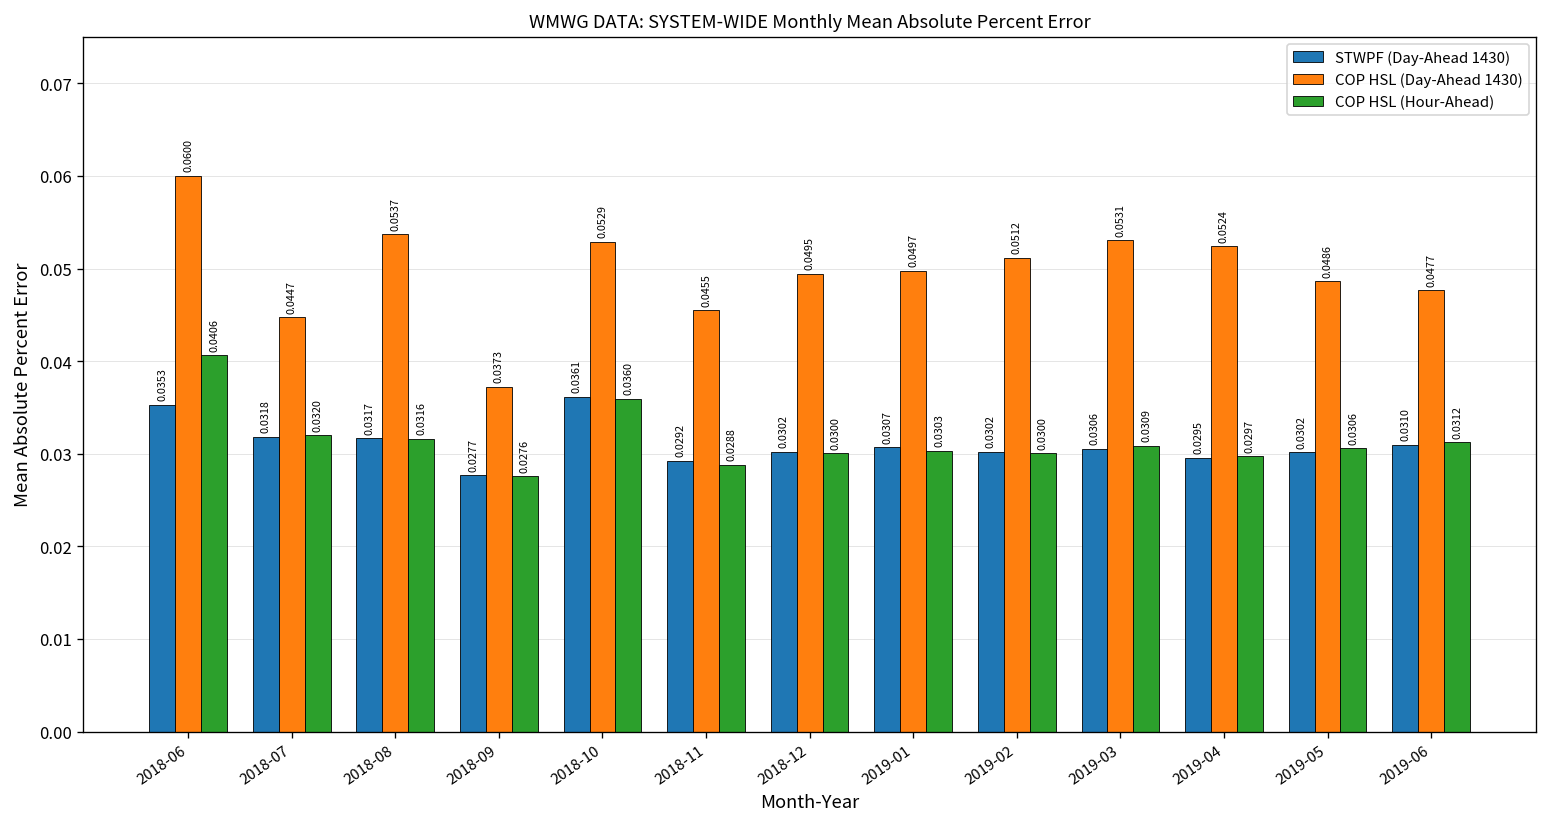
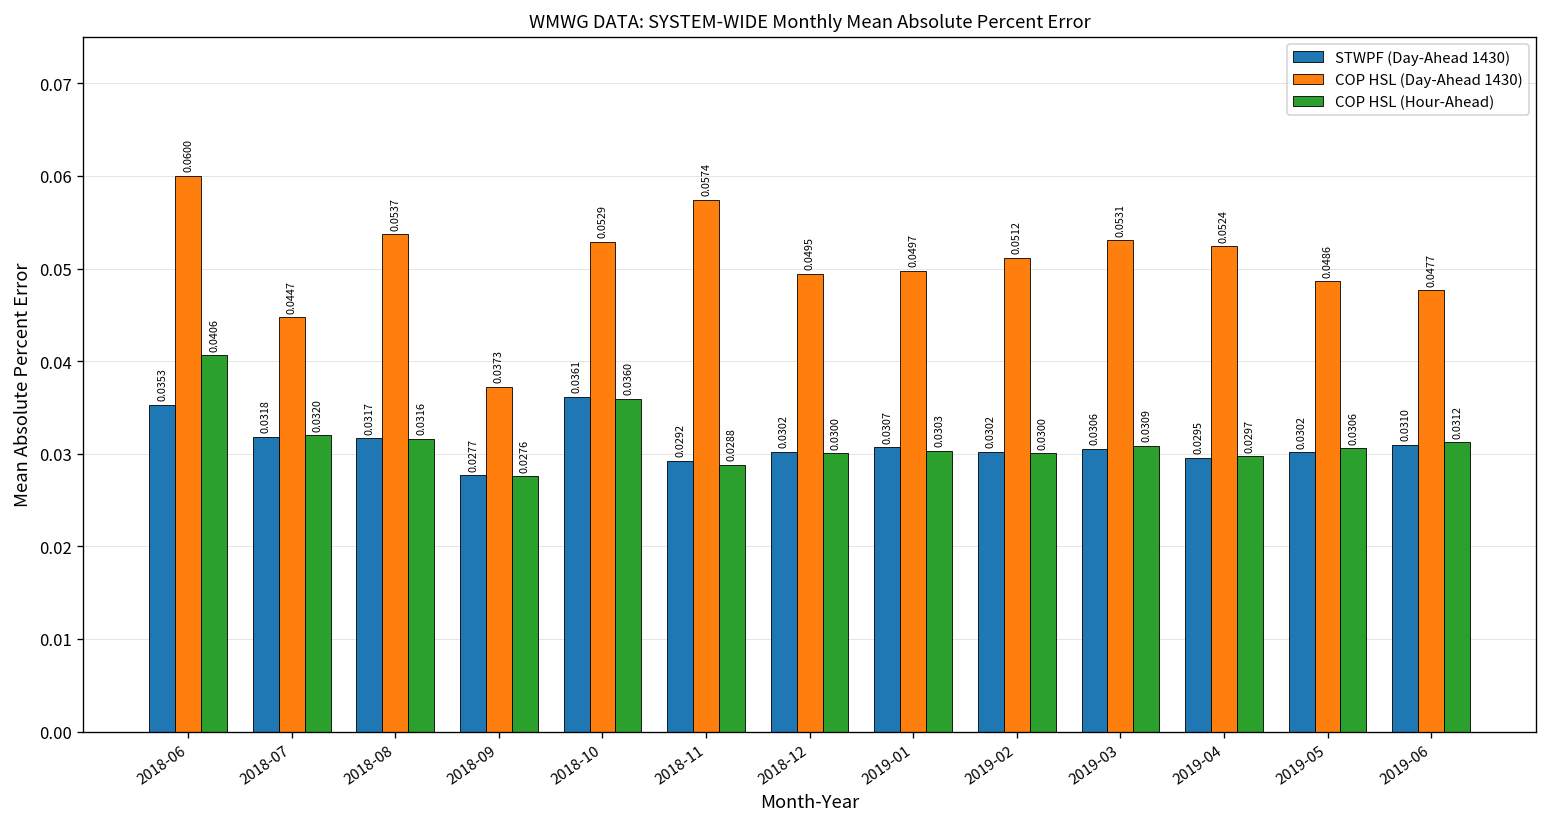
COP HSL (Day-Ahead 1430), 2018-11: 0.0455 -> 0.0574
